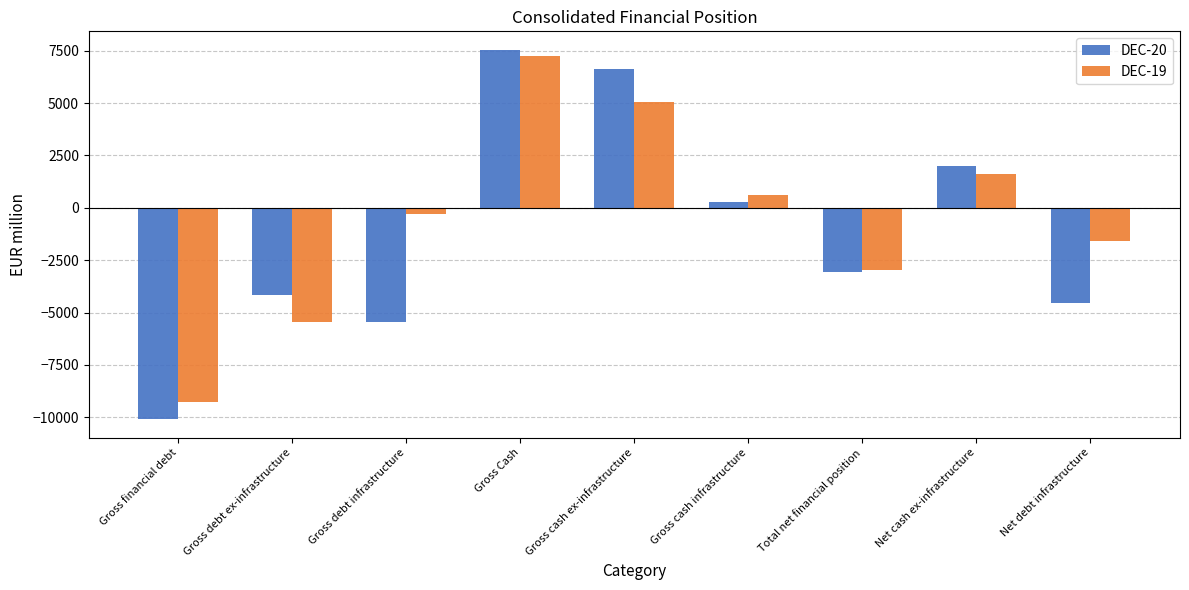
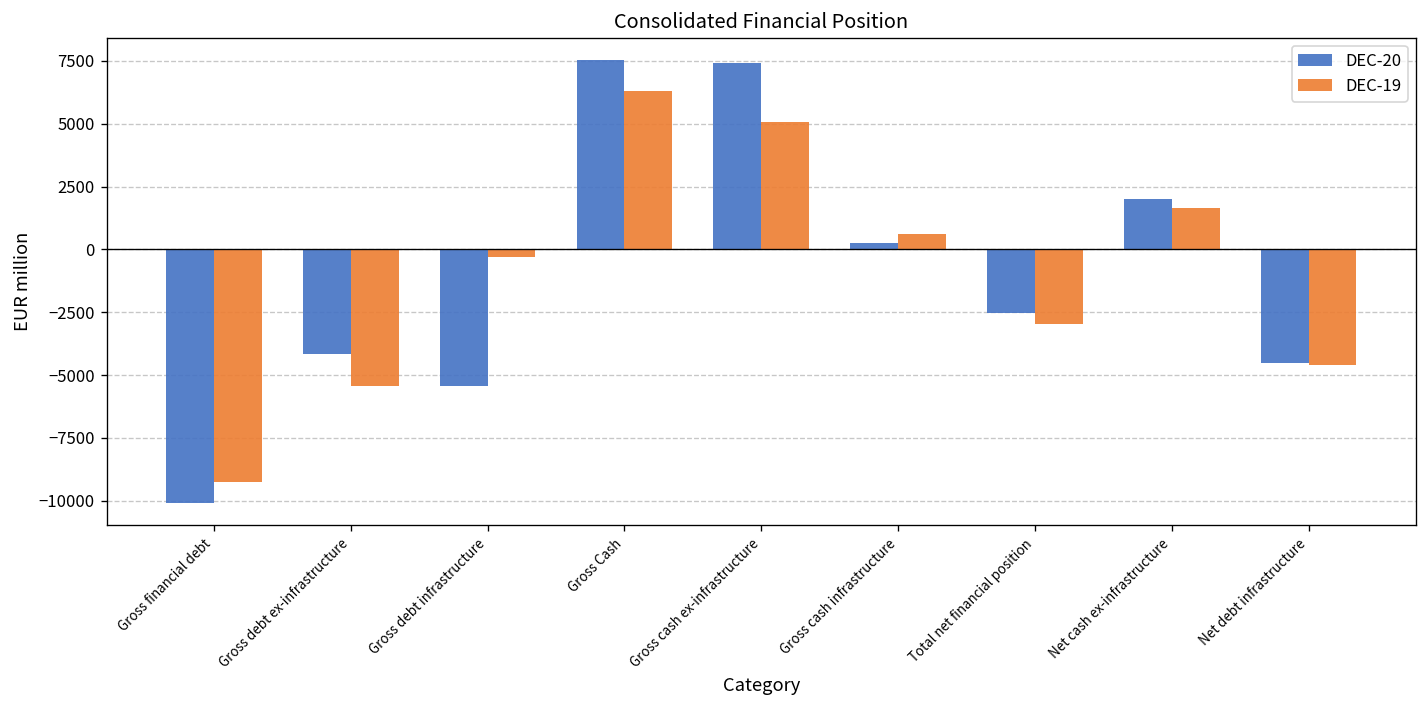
DEC-19, Gross Cash: 7300 -> 6300
DEC-20, Gross cash ex-infrastructure: 6600 -> 7400
DEC-20, Total net financial position: -3100 -> -2500
DEC-19, Net debt infrastructure: -1600 -> -4600
